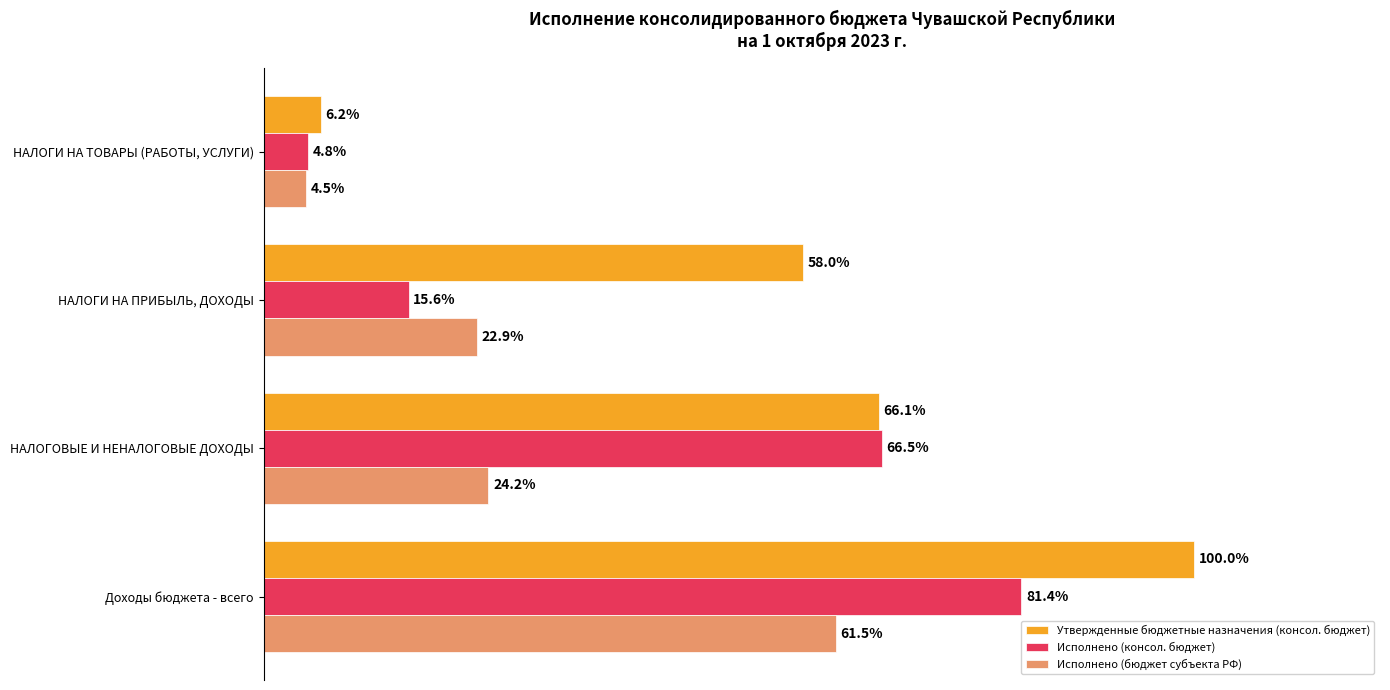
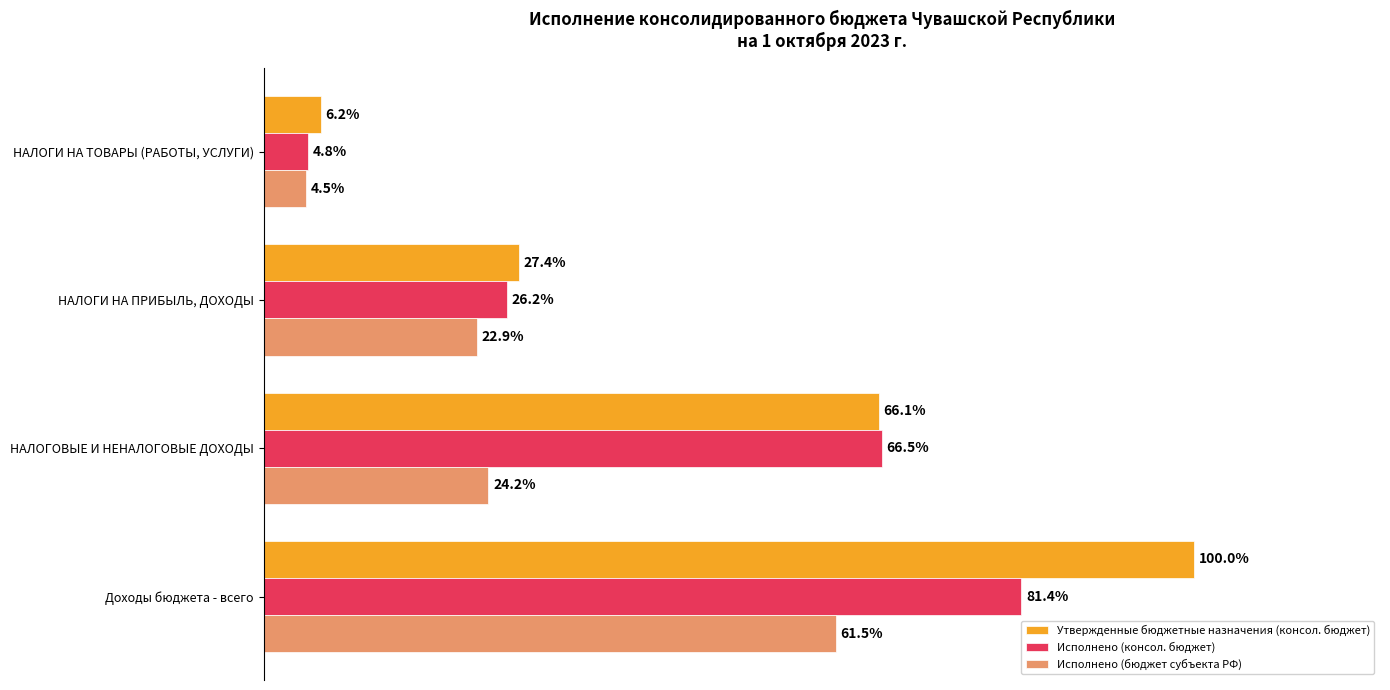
Утвержденные бюджетные назначения (консол. бюджет), НАЛОГИ НА ПРИБЫЛЬ, ДОХОДЫ: 58.0% -> 27.4%
Исполнено (консол. бюджет), НАЛОГИ НА ПРИБЫЛЬ, ДОХОДЫ: 15.6% -> 26.2%
